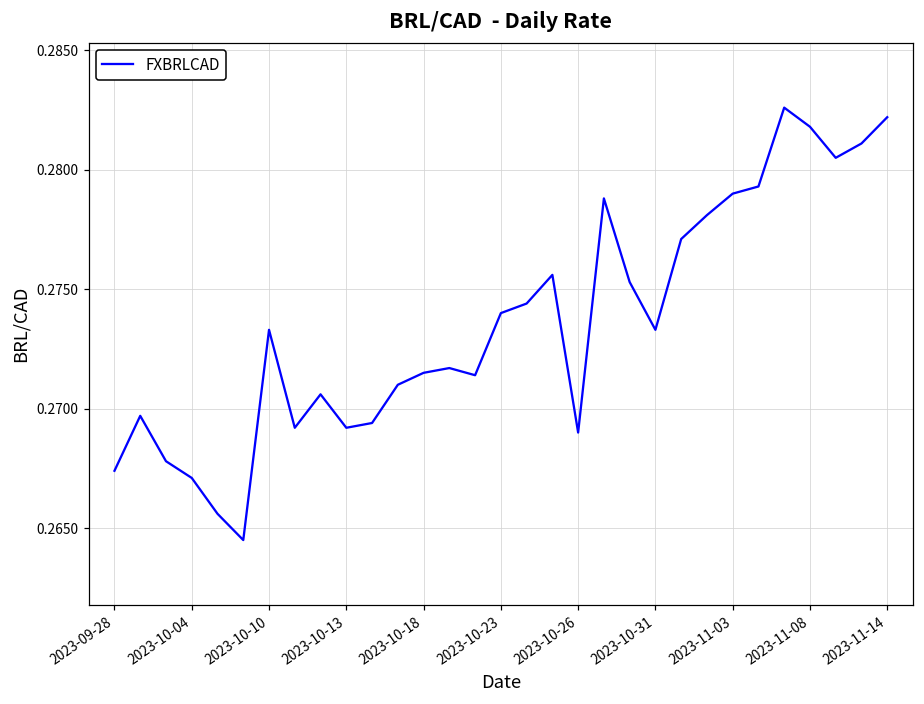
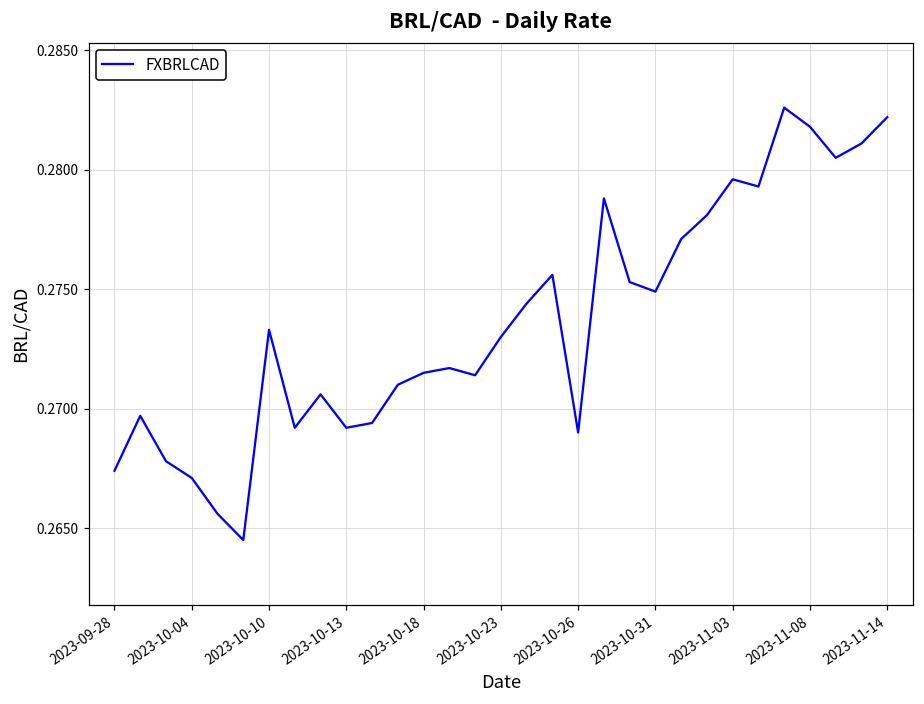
2023-10-23: 0.274 -> 0.273
2023-10-31: 0.2733 -> 0.2749
2023-11-03: 0.2790 -> 0.2796
